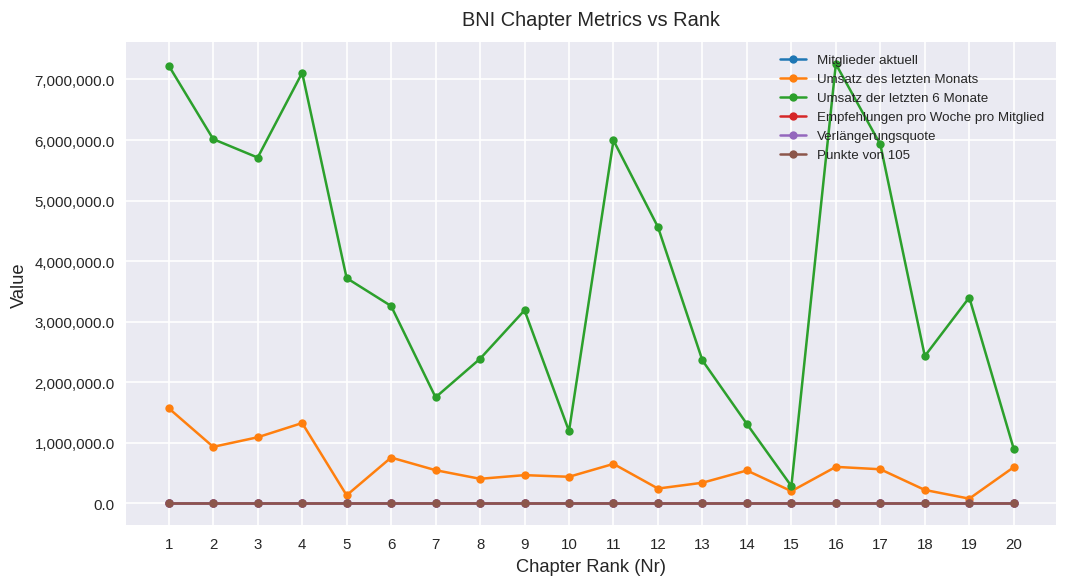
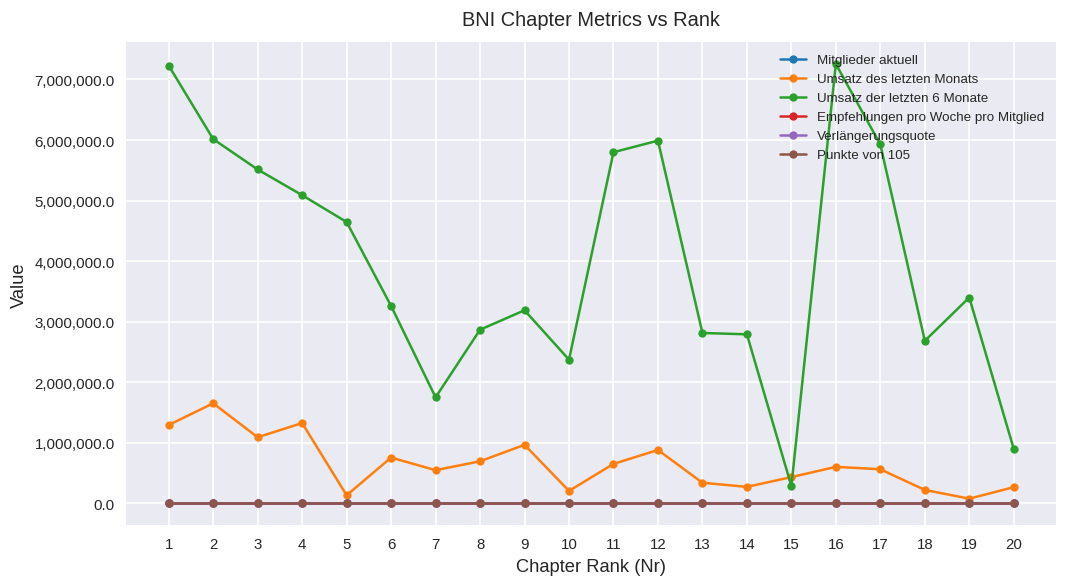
Umsatz des letzten Monats, 1: 1,600,000 -> 1,300,000
Umsatz des letzten Monats, 2: 900,000 -> 1,700,000
Umsatz der letzten 6 Monate, 3: 5,700,000 -> 5,500,000
Umsatz der letzten 6 Monate, 4: 7,100,000 -> 5,100,000
Umsatz der letzten 6 Monate, 5: 3,700,000 -> 4,600,000
Umsatz des letzten Monats, 8: 400,000 -> 700,000
Umsatz der letzten 6 Monate, 8: 2,400,000 -> 2,900,000
Umsatz des letzten Monats, 9: 500,000 -> 1,000,000
Umsatz des letzten Monats, 10: 400,000 -> 200,000
Umsatz der letzten 6 Monate, 10: 1,200,000 -> 2,400,000
Umsatz der letzten 6 Monate, 11: 6,000,000 -> 5,800,000
Umsatz des letzten Monats, 12: 200,000 -> 900,000
Umsatz der letzten 6 Monate, 12: 4,600,000 -> 6,000,000
Umsatz der letzten 6 Monate, 13: 2,400,000 -> 2,800,000
Umsatz des letzten Monats, 14: 500,000 -> 300,000
Umsatz der letzten 6 Monate, 14: 1,300,000 -> 2,800,000
Umsatz des letzten Monats, 15: 200,000 -> 400,000
Umsatz der letzten 6 Monate, 18: 2,400,000 -> 2,700,000
Umsatz des letzten Monats, 20: 600,000 -> 300,000
